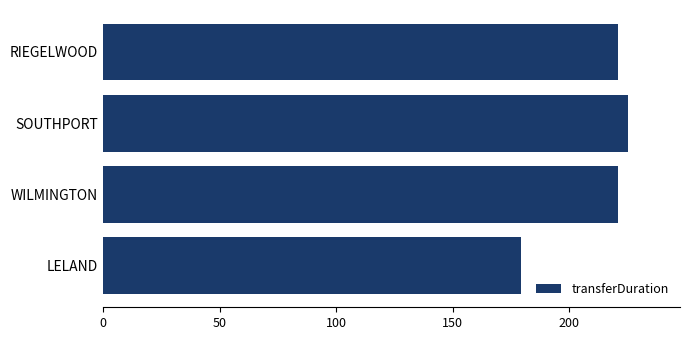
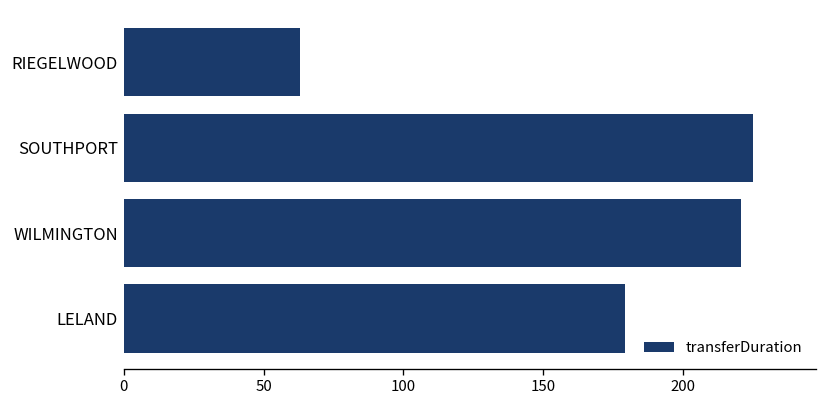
RIEGELWOOD: 221 -> 63
